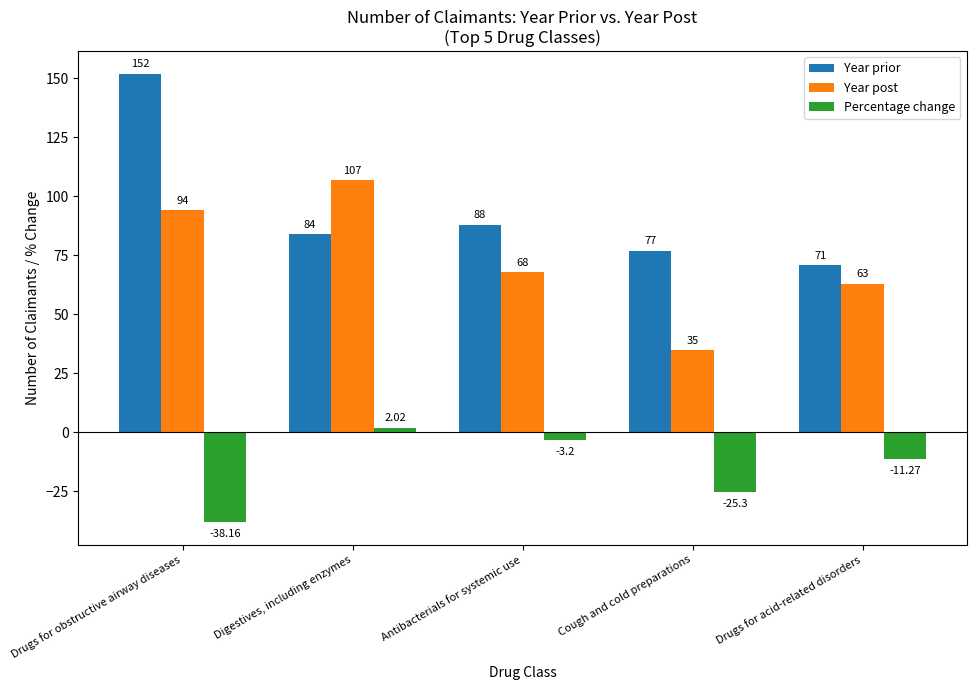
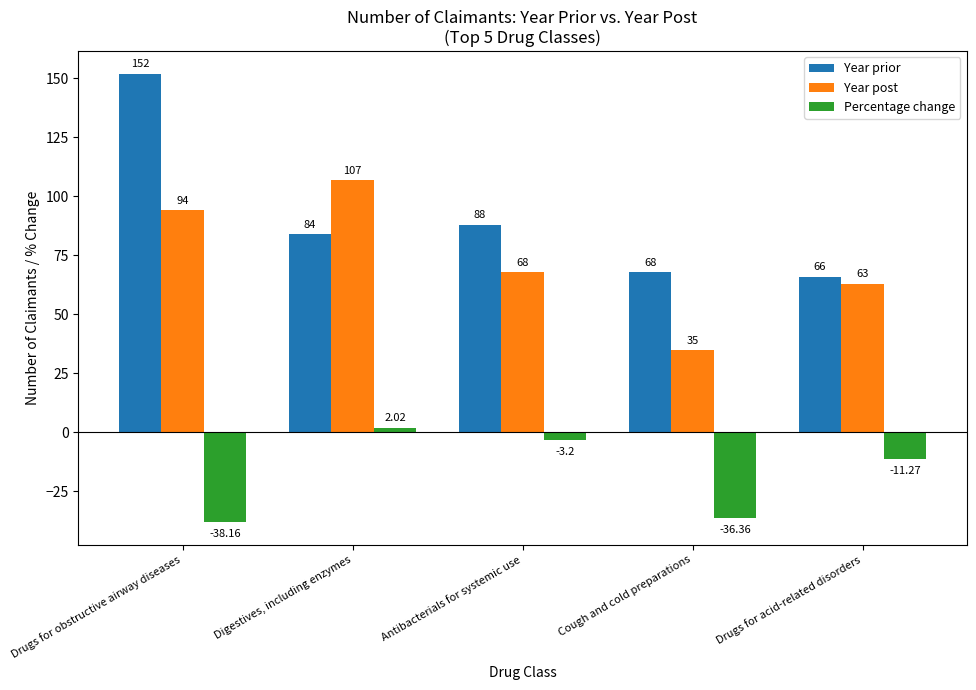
Year prior, Cough and cold preparations: 77 -> 68
Percentage change, Cough and cold preparations: -25.3 -> -36.36
Year prior, Drugs for acid-related disorders: 71 -> 66
